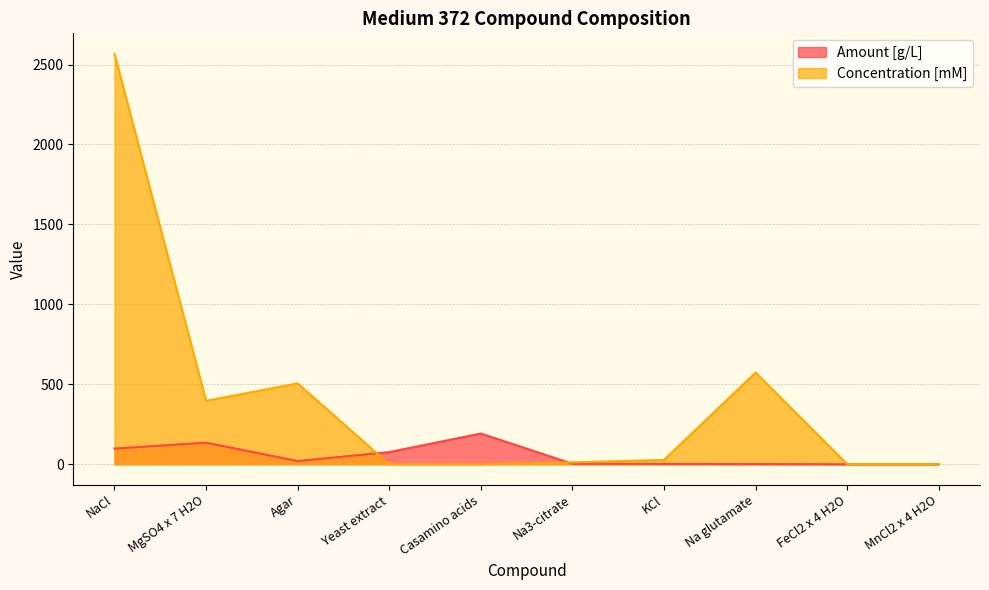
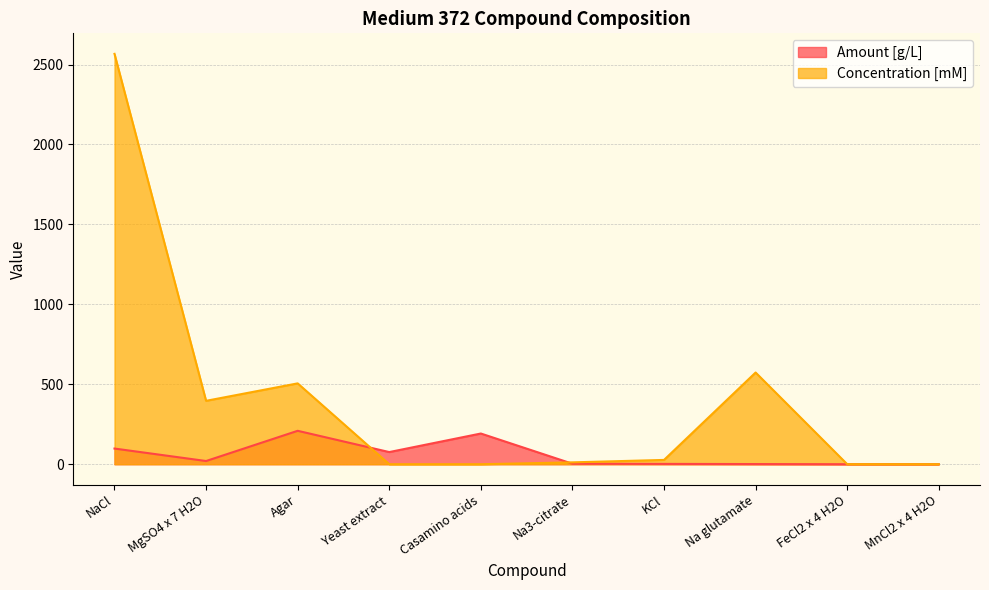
Amount [g/L], MgSO4 x 7 H2O: 140 -> 20
Amount [g/L], Agar: 20 -> 210
